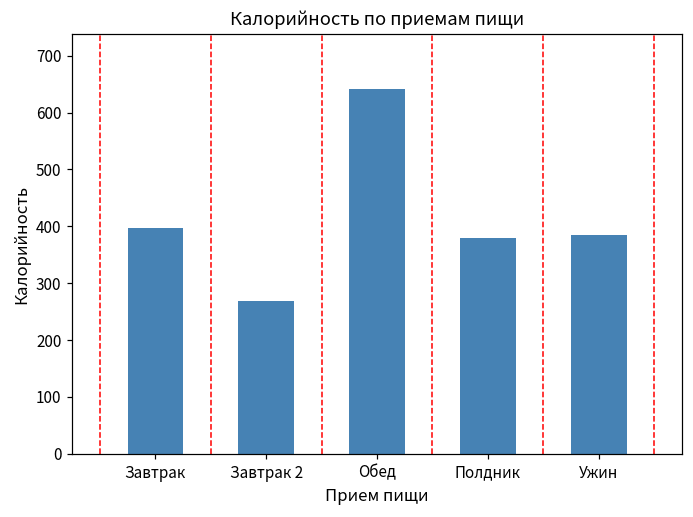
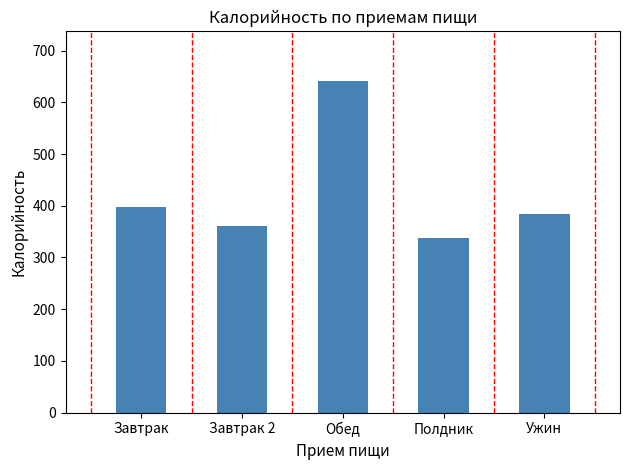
Завтрак 2: 270 -> 360
Полдник: 380 -> 340
